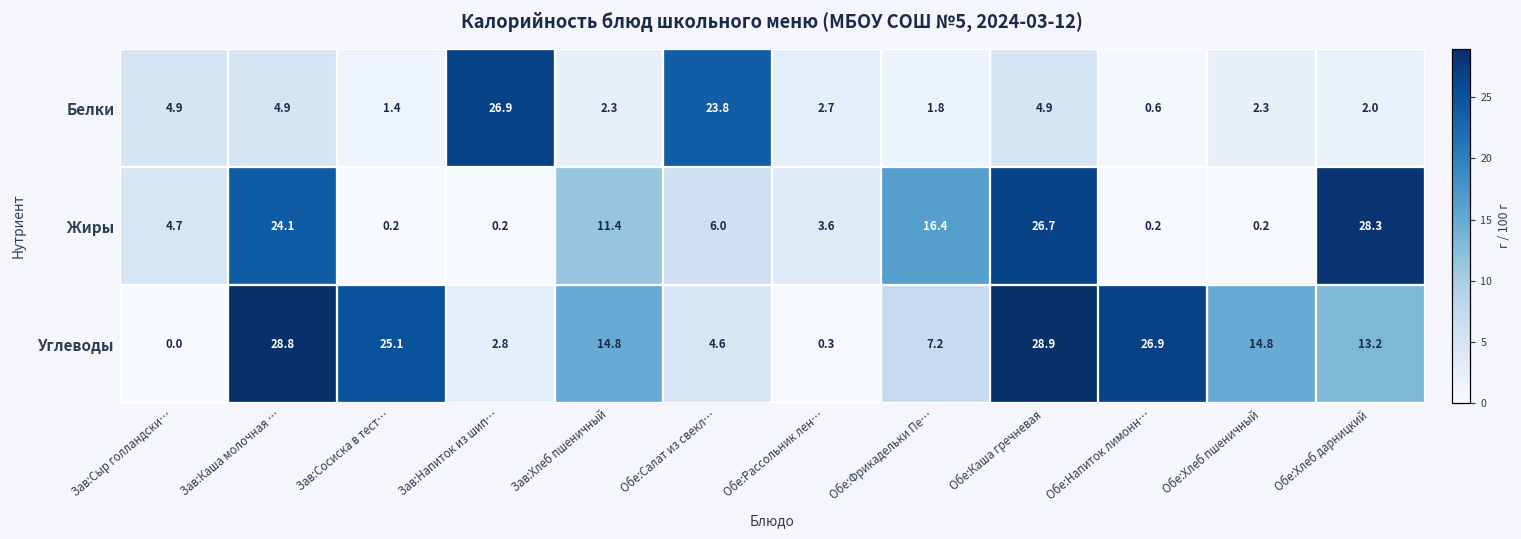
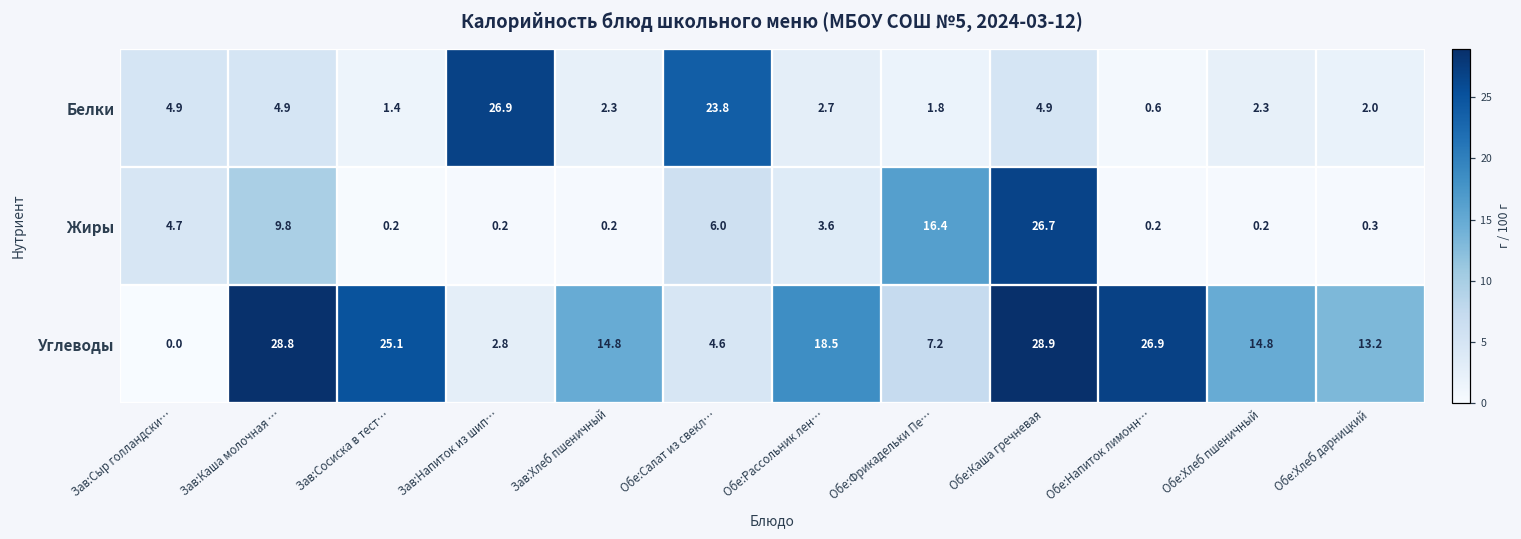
Жиры, Зав:Каша молочная …: 24.1 -> 9.8
Жиры, Зав:Хлеб пшеничный: 11.4 -> 0.2
Жиры, Обе:Хлеб дарницкий: 28.3 -> 0.3
Углеводы, Обе:Рассольник лен…: 0.3 -> 18.5
